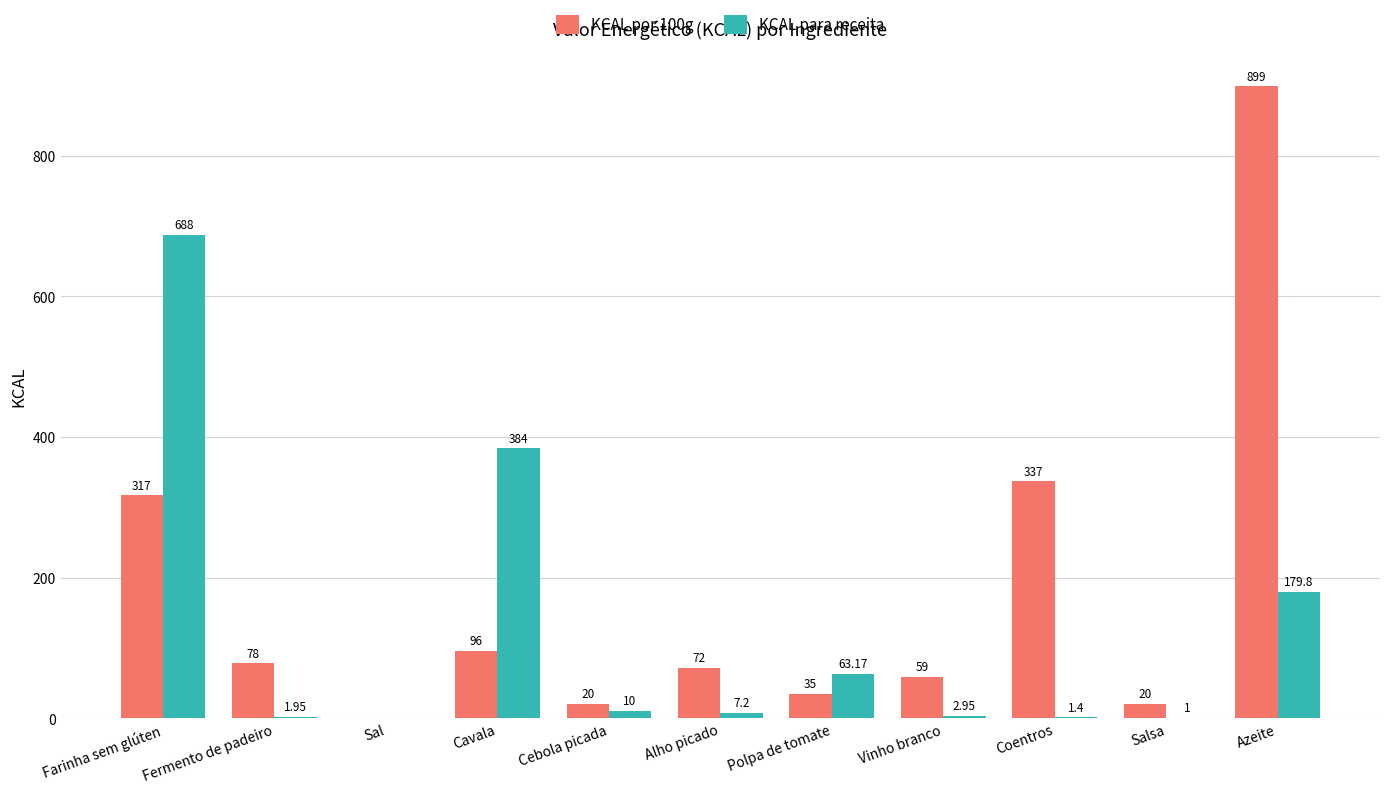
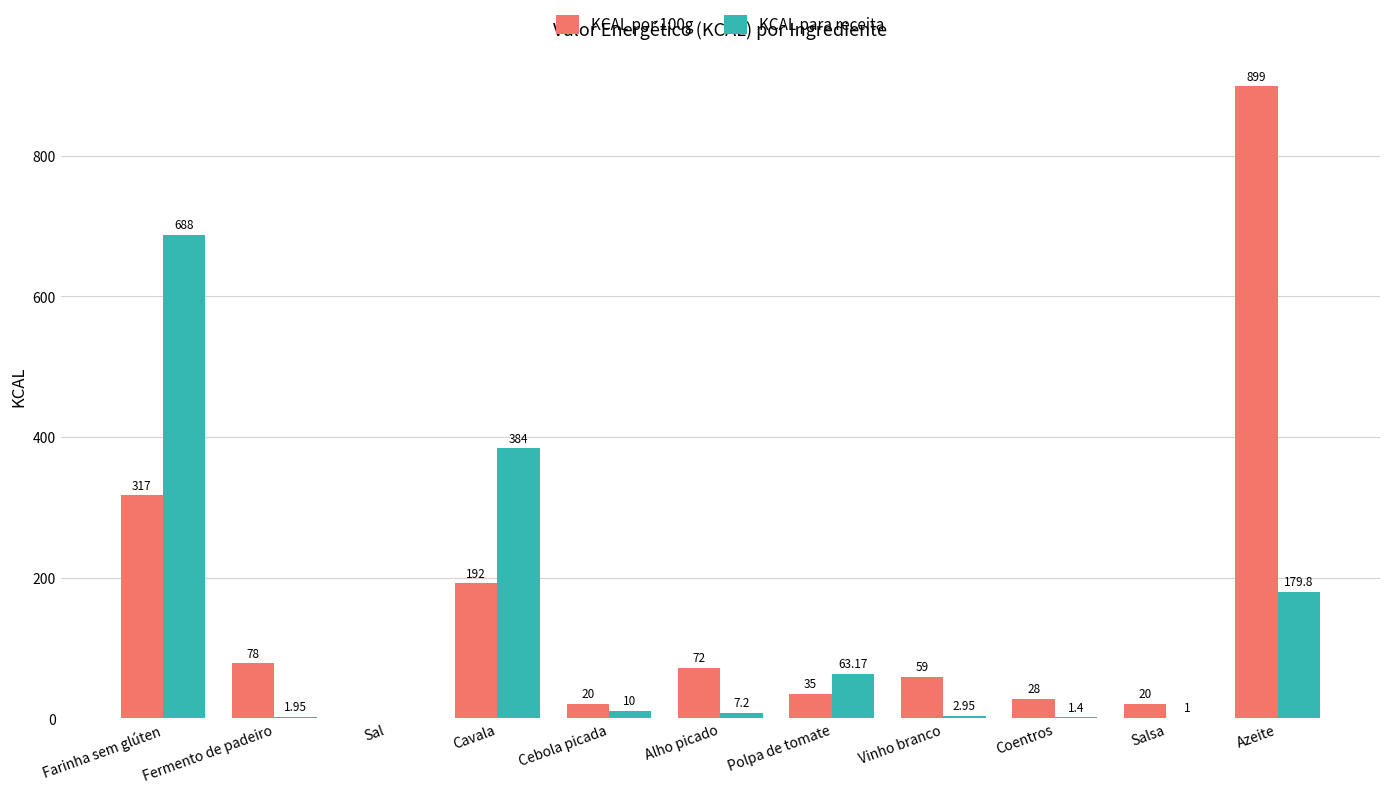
KCAL por 100g, Cavala: 96 -> 192
KCAL por 100g, Coentros: 337 -> 28
